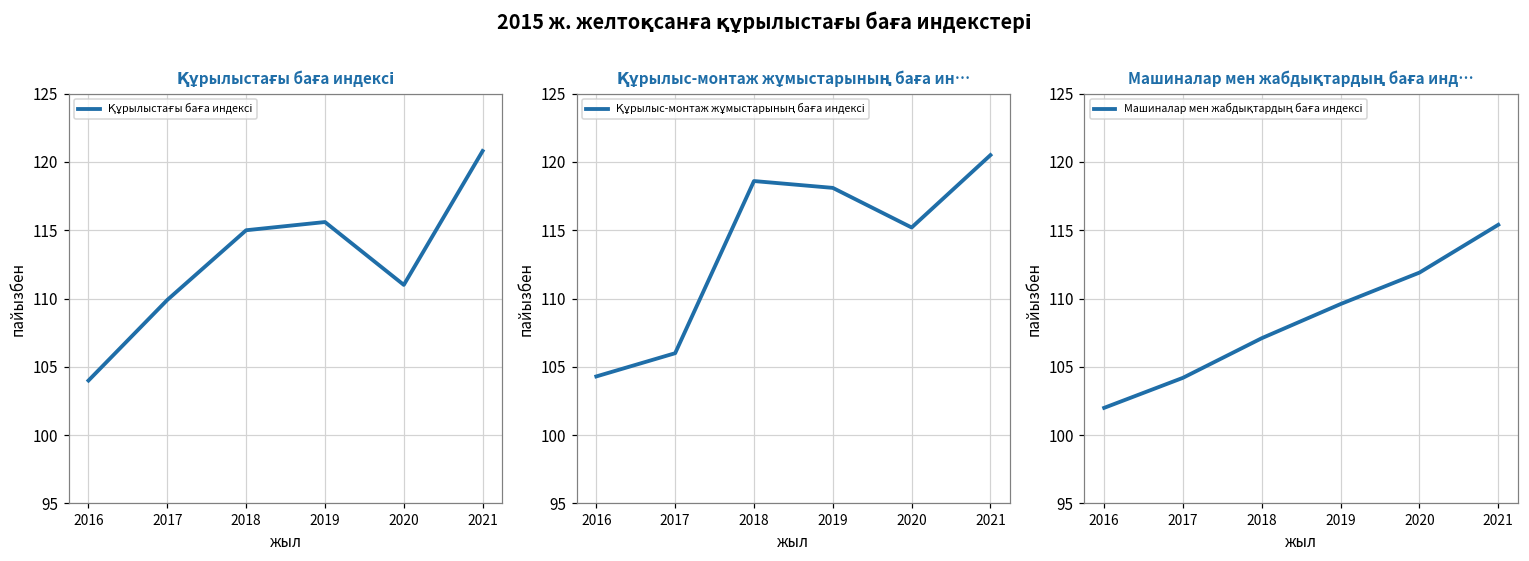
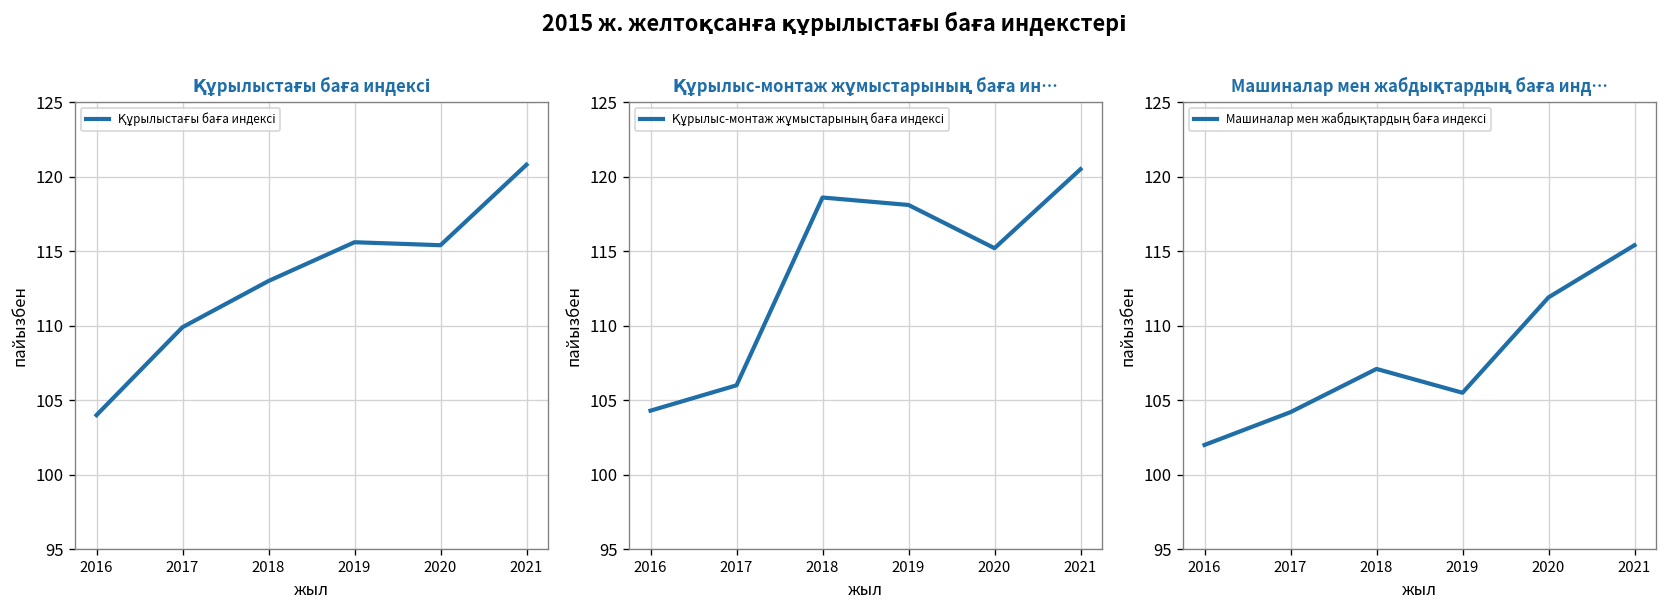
Құрылыстағы баға индексі, 2018: 115 -> 113
Құрылыстағы баға индексі, 2020: 111.0 -> 115.4
Машиналар мен жабдықтардың баға инд…, 2019: 109.6 -> 105.5
